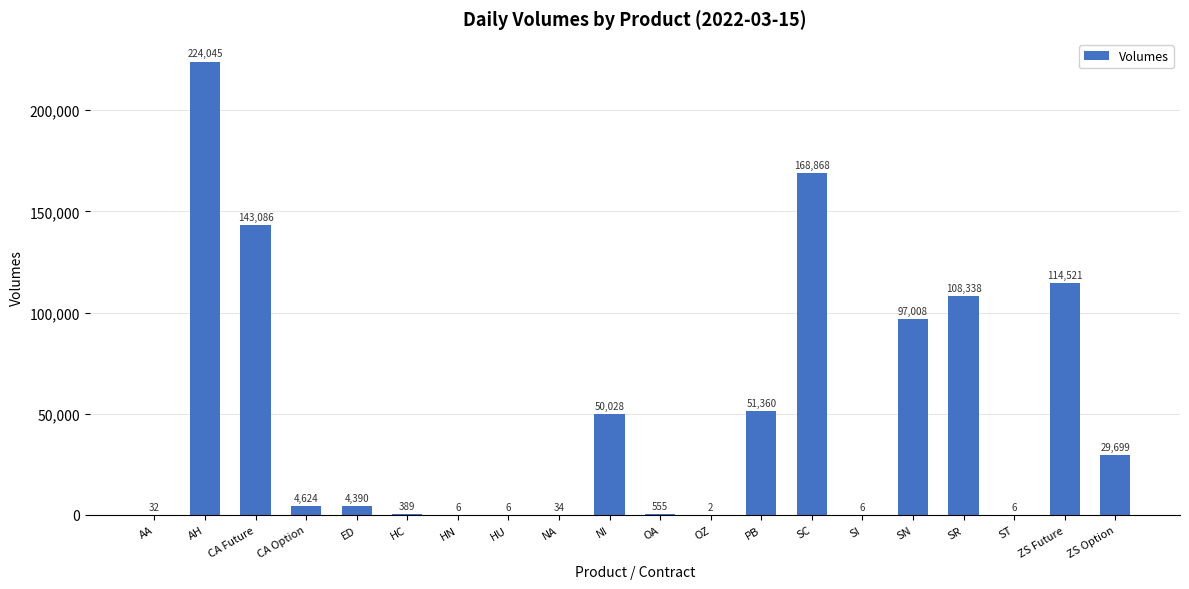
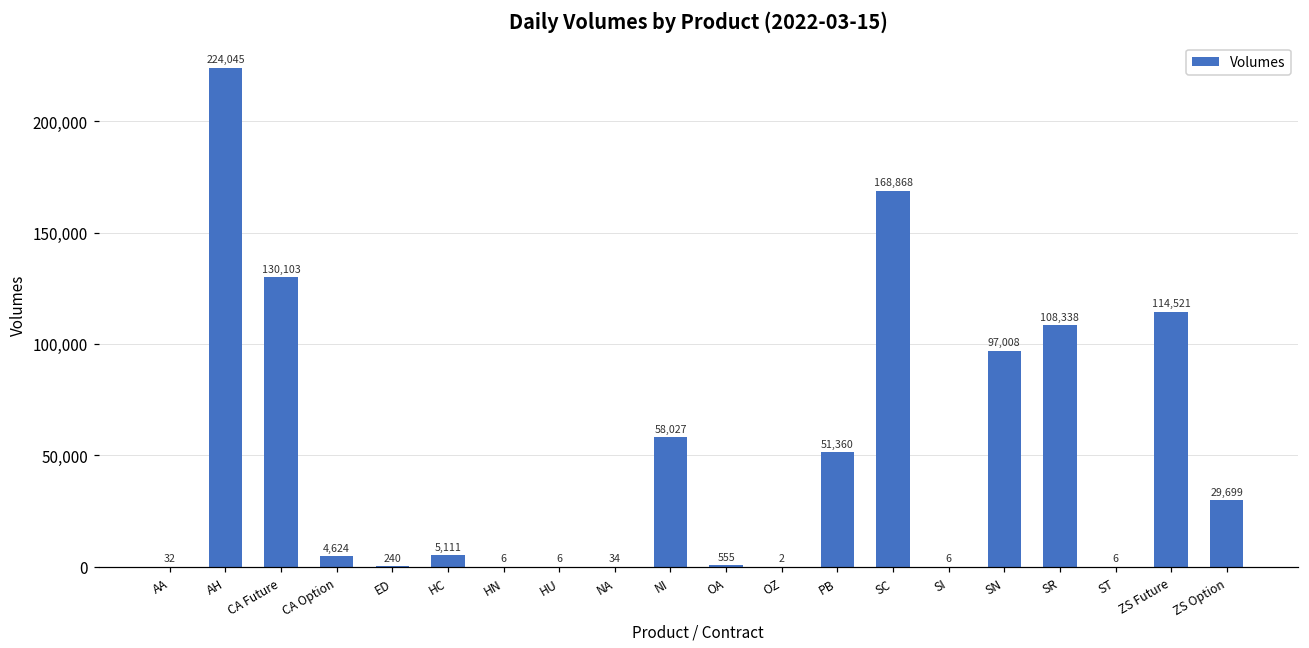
CA Future: 143,086 -> 130,103
ED: 4,390 -> 240
HC: 389 -> 5,111
NI: 50,028 -> 58,027
